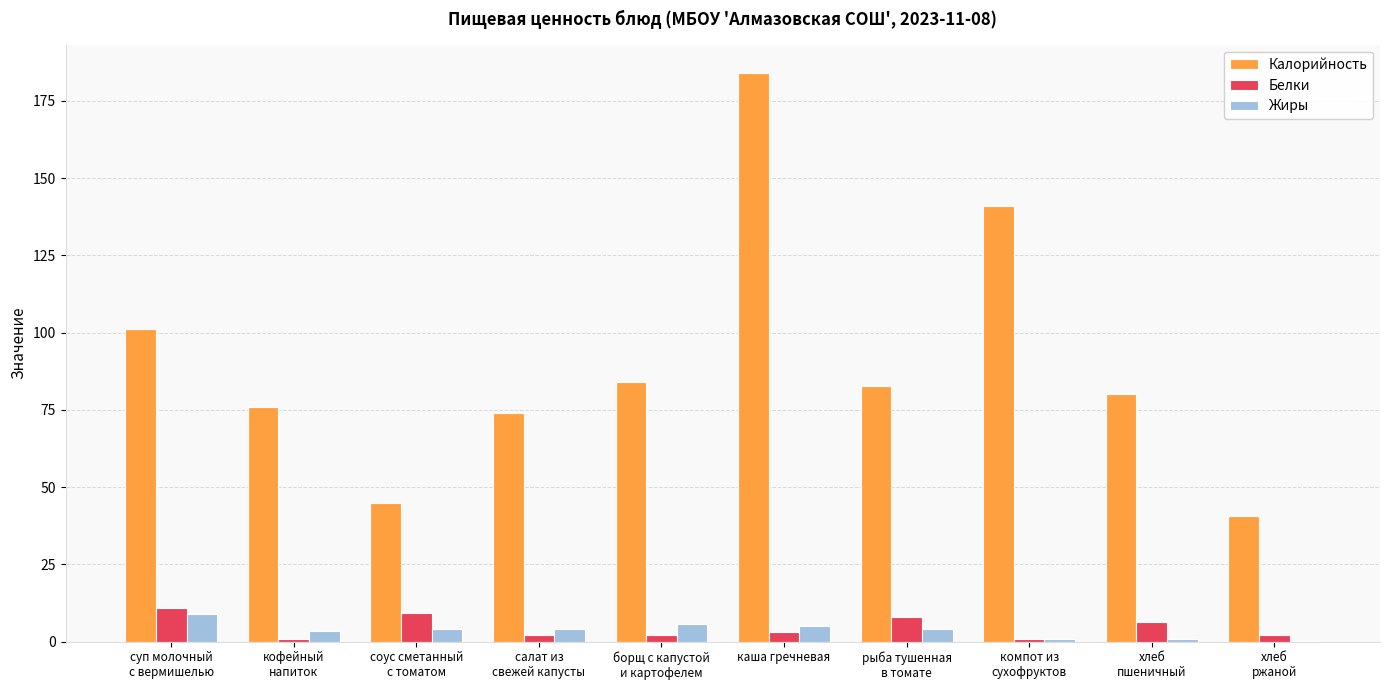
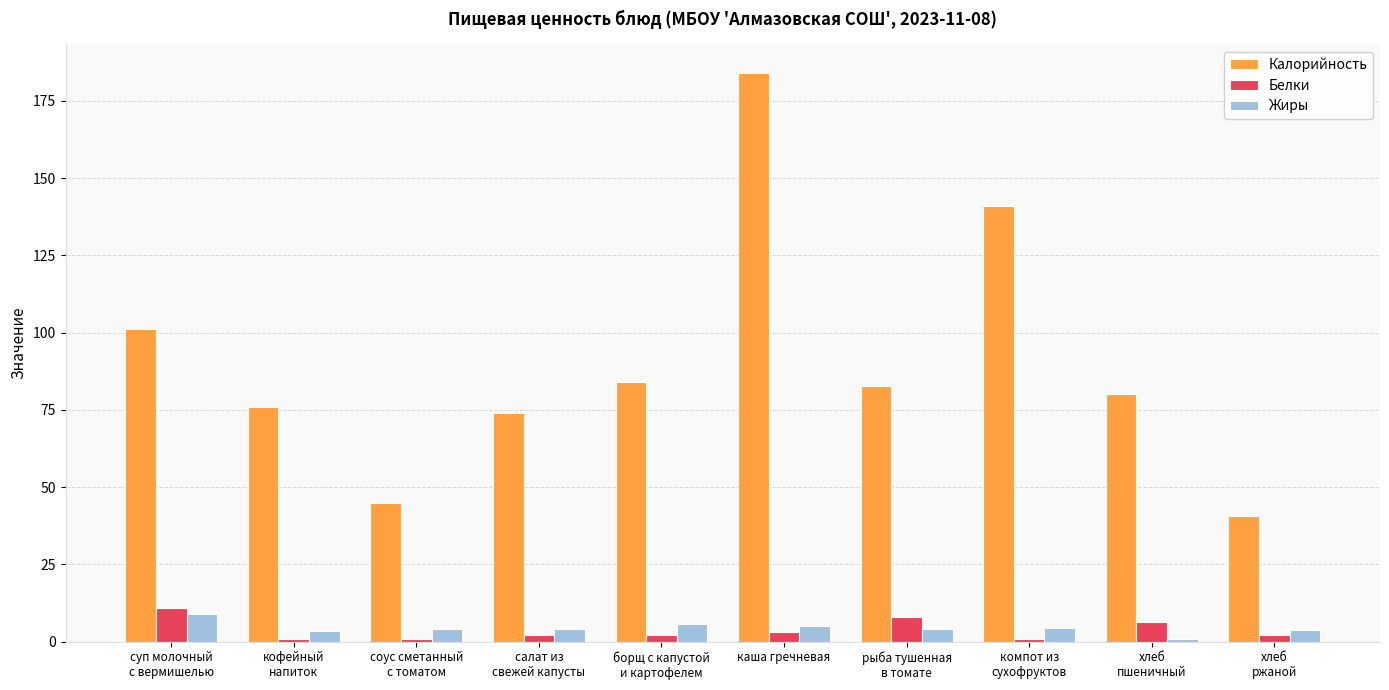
Белки, соус сметанный с томатом: 9 -> 1
Жиры, компот из сухофруктов: 1 -> 4
Жиры, хлеб ржаной: 0 -> 4
